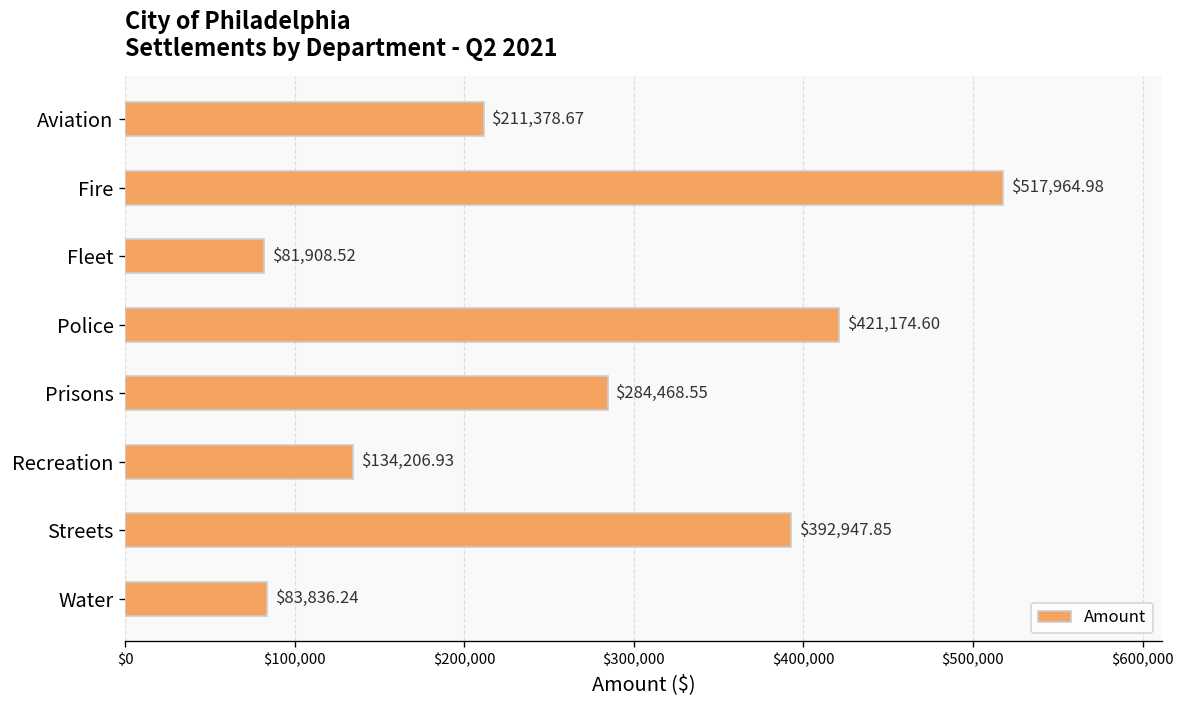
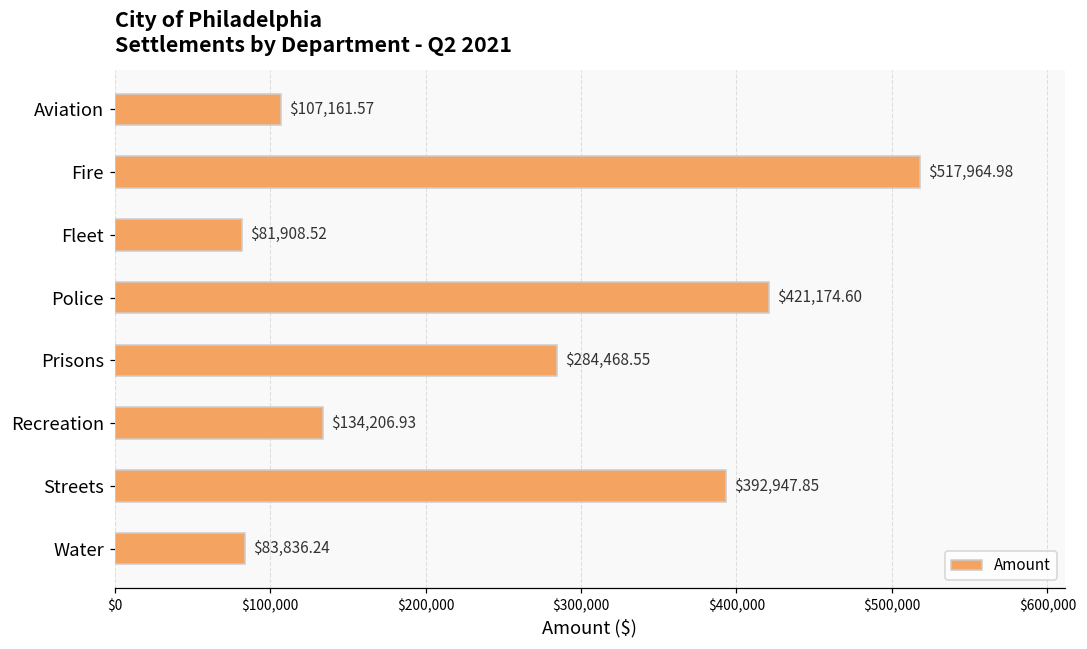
Aviation: $211,378.67 -> $107,161.57
